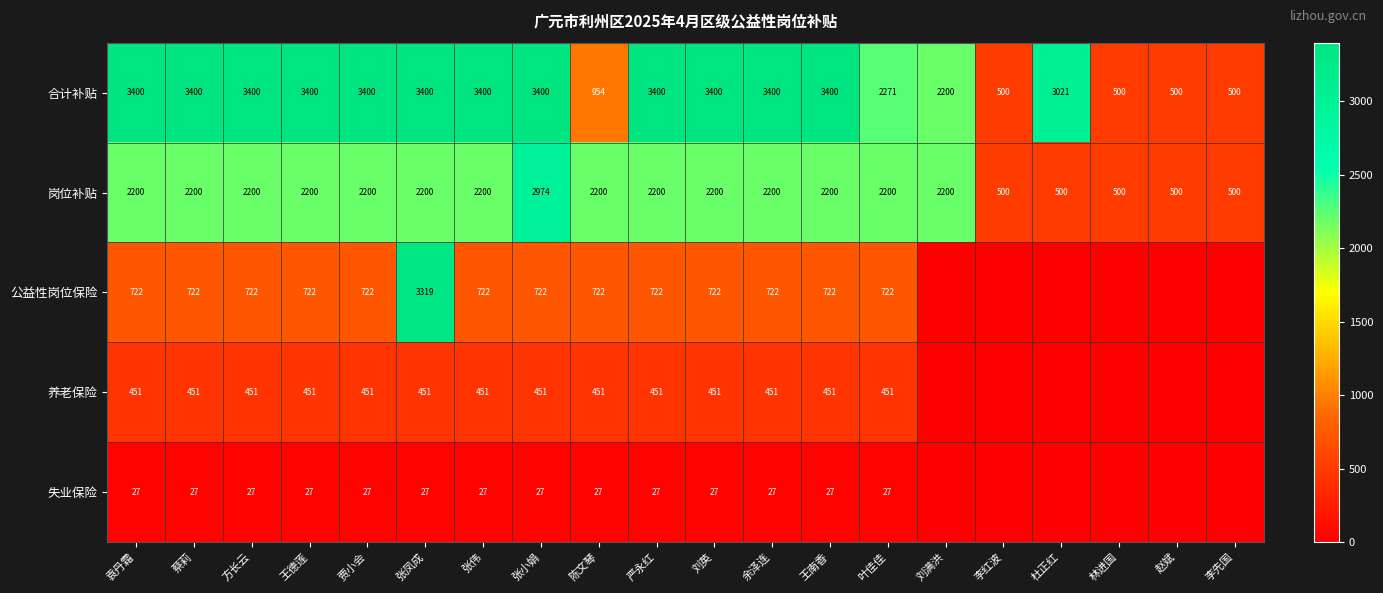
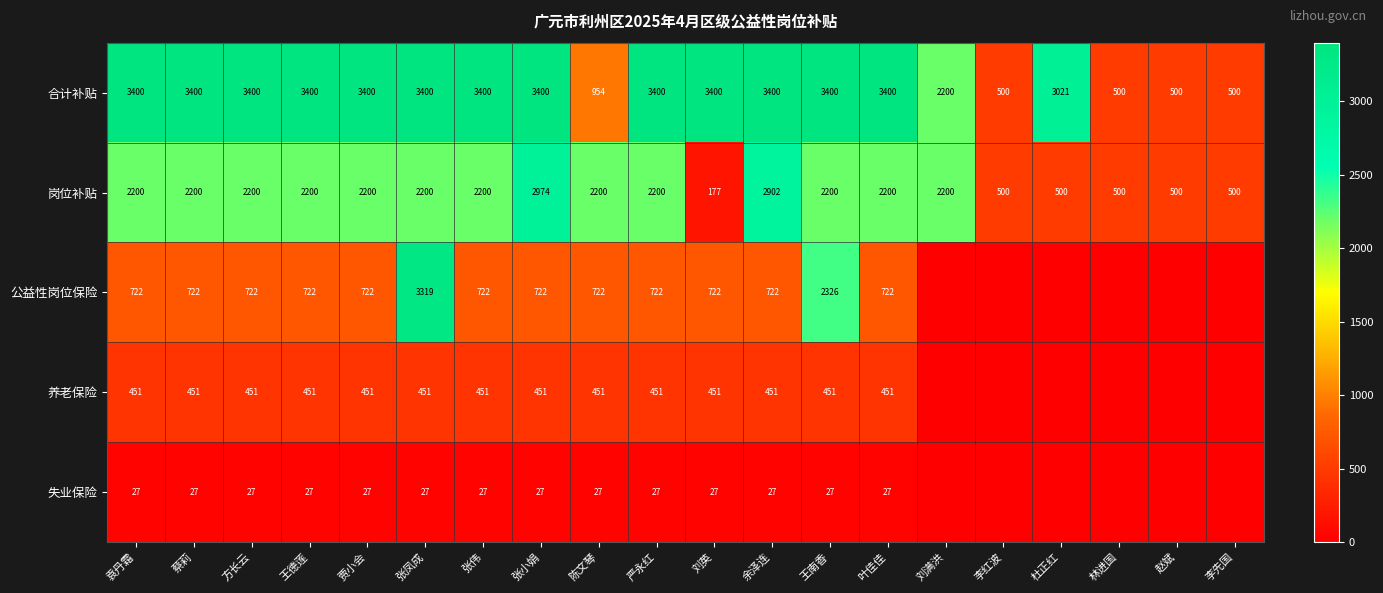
合计补贴, 叶佳佳: 2271 -> 3400
岗位补贴, 刘英: 2200 -> 177
岗位补贴, 余泽连: 2200 -> 2902
公益性岗位保险, 王南香: 722 -> 2326
